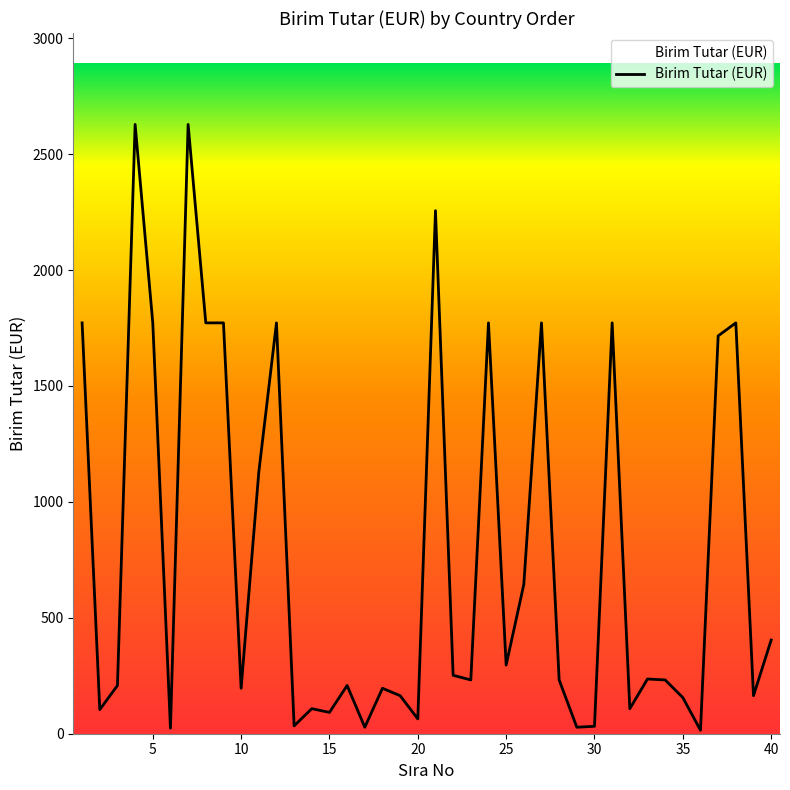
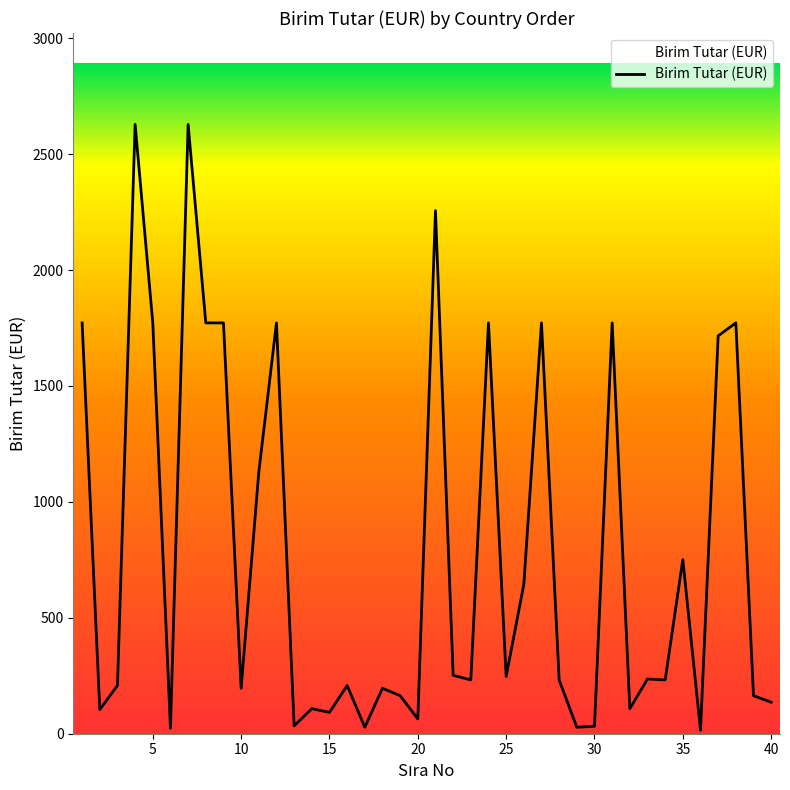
25: 300 -> 250
35: 160 -> 750
40: 400 -> 140
